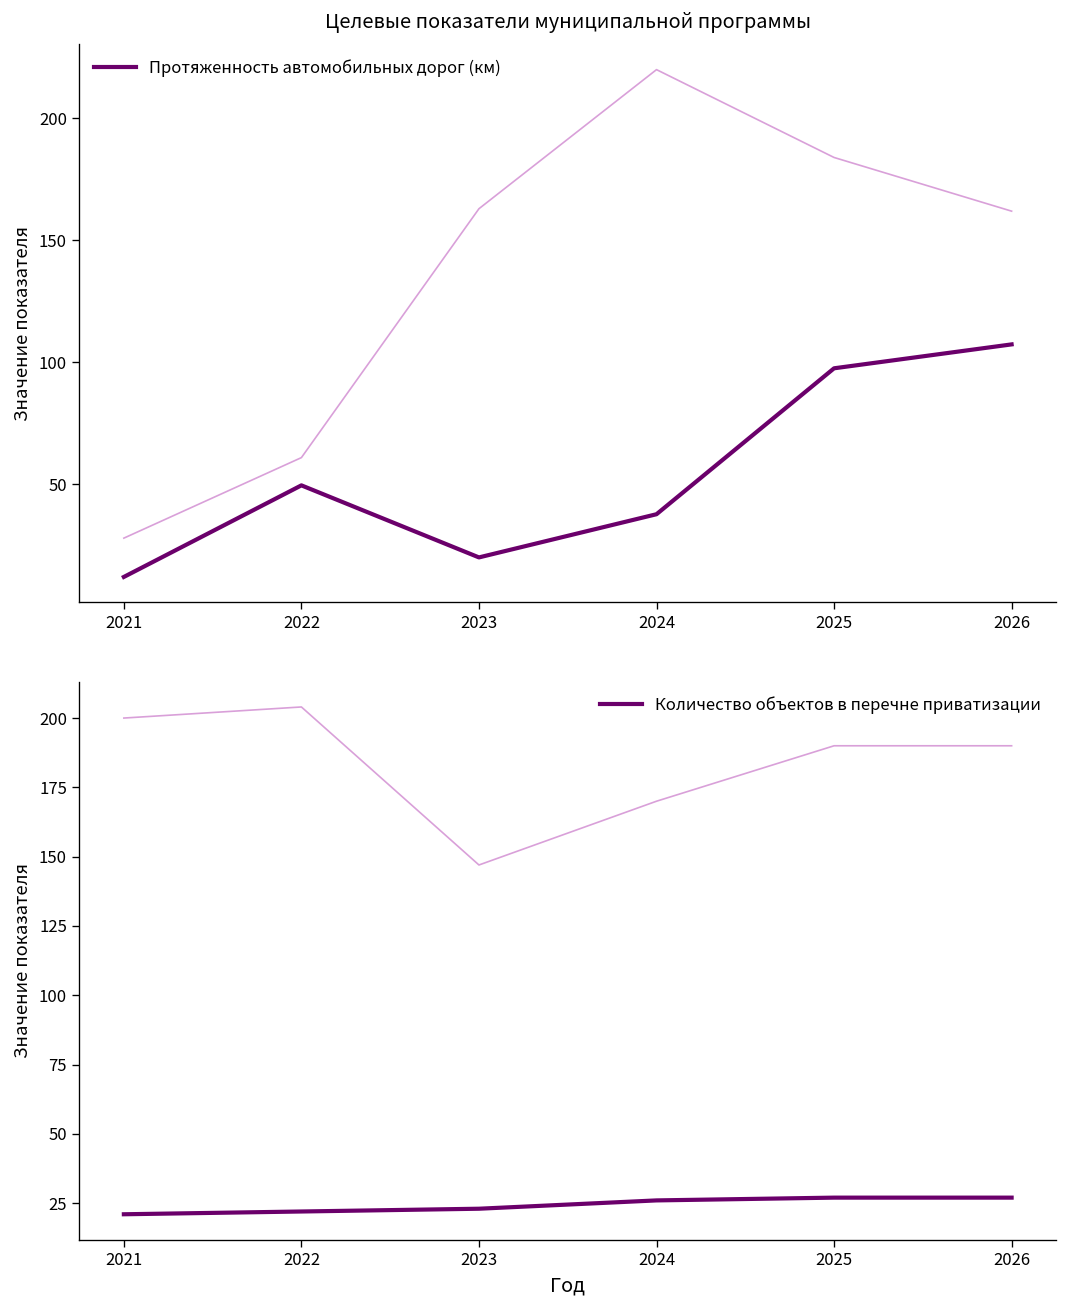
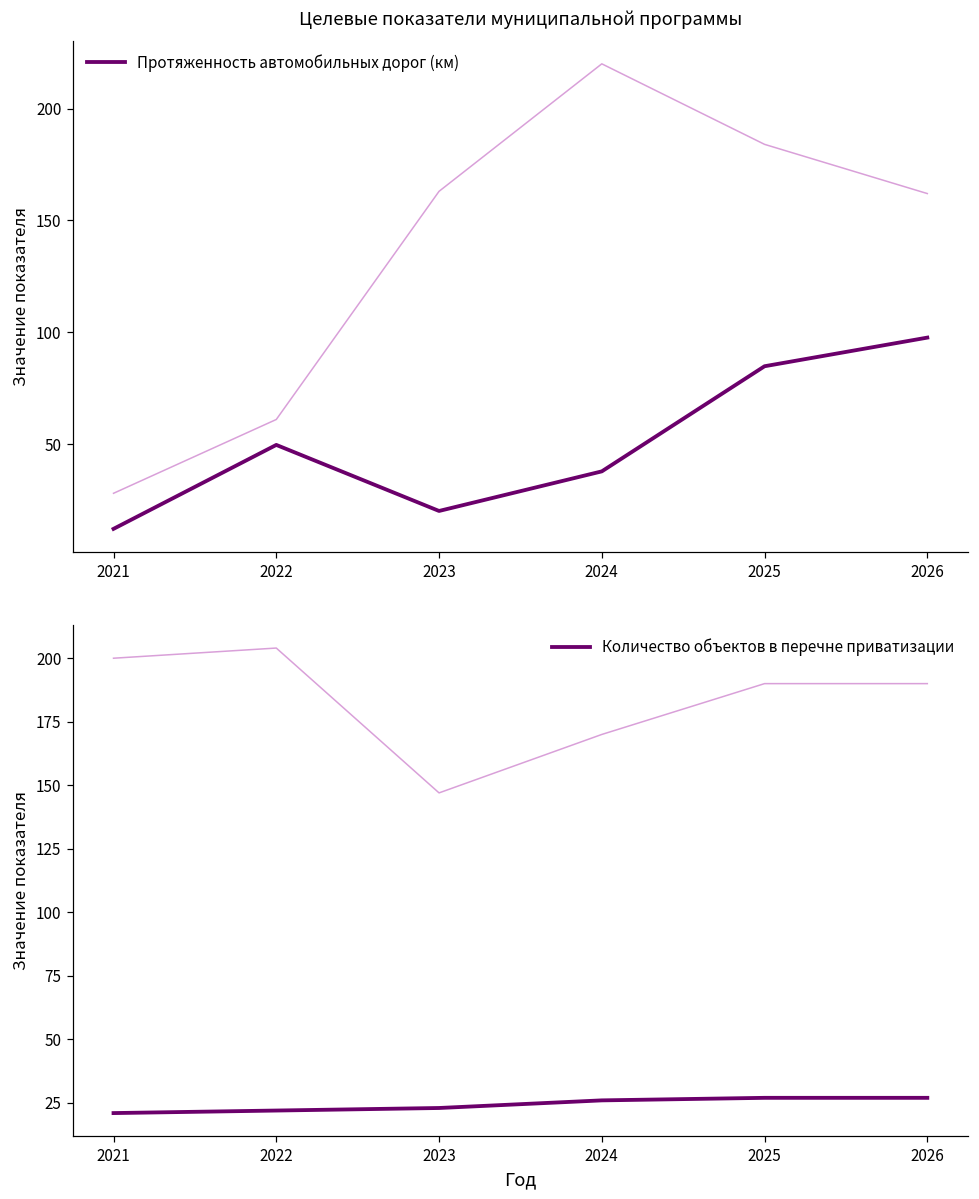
Целевые показатели муниципальной программы, Протяженность автомобильных дорог (км), 2025: 98 -> 85
Целевые показатели муниципальной программы, Протяженность автомобильных дорог (км), 2026: 107 -> 98
